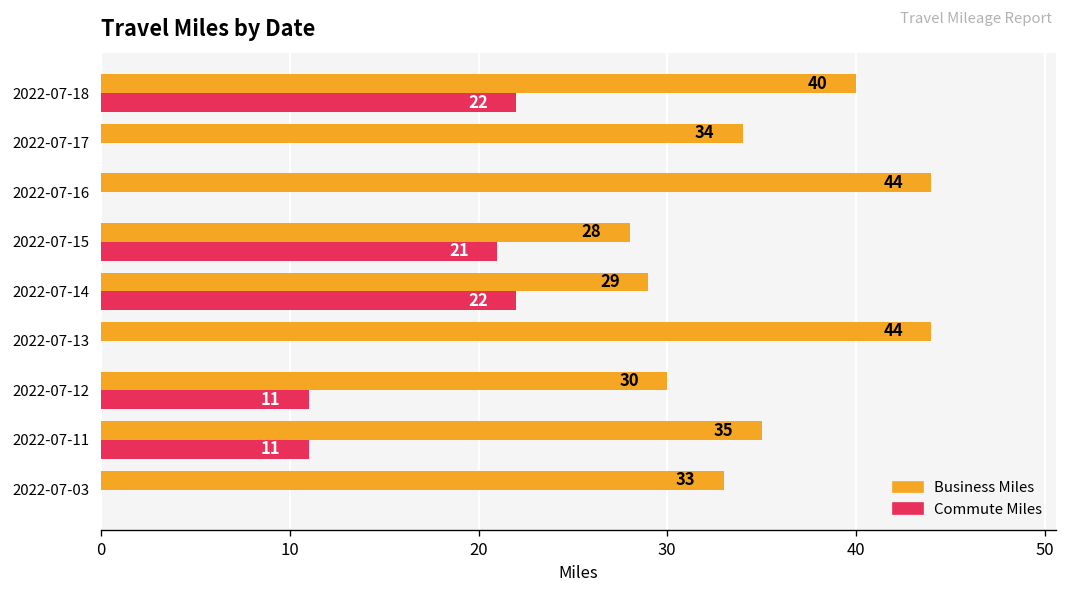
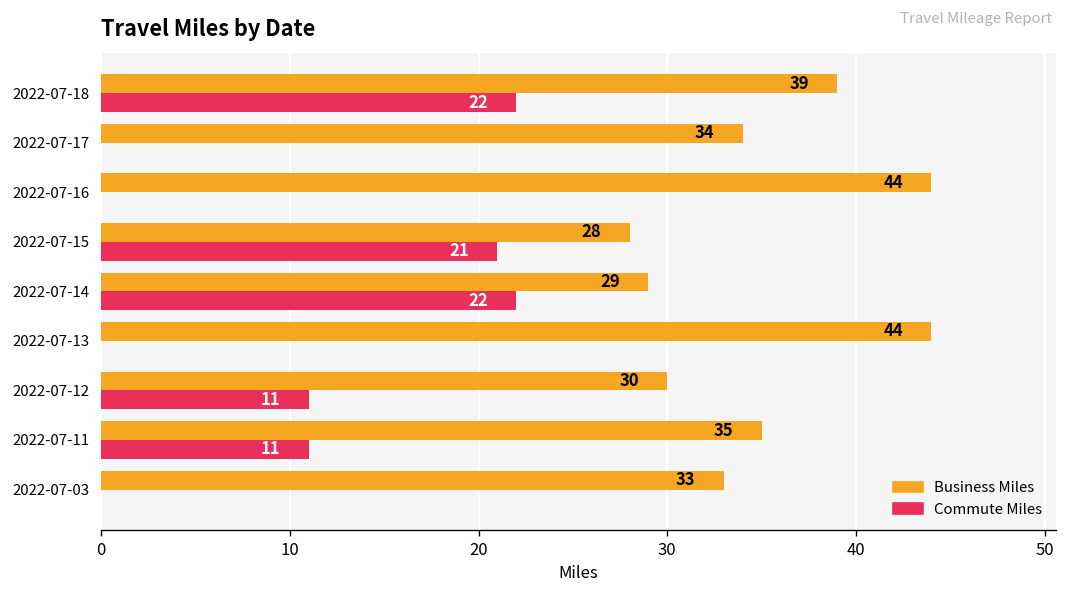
Business Miles, 2022-07-18: 40 -> 39
